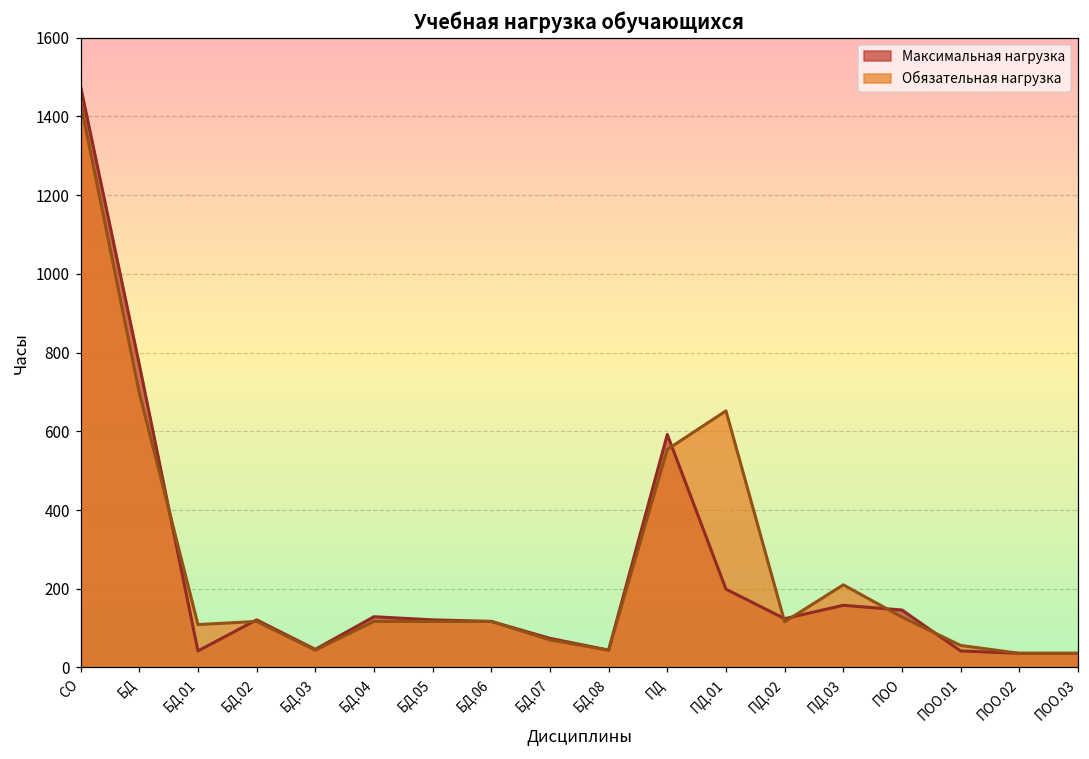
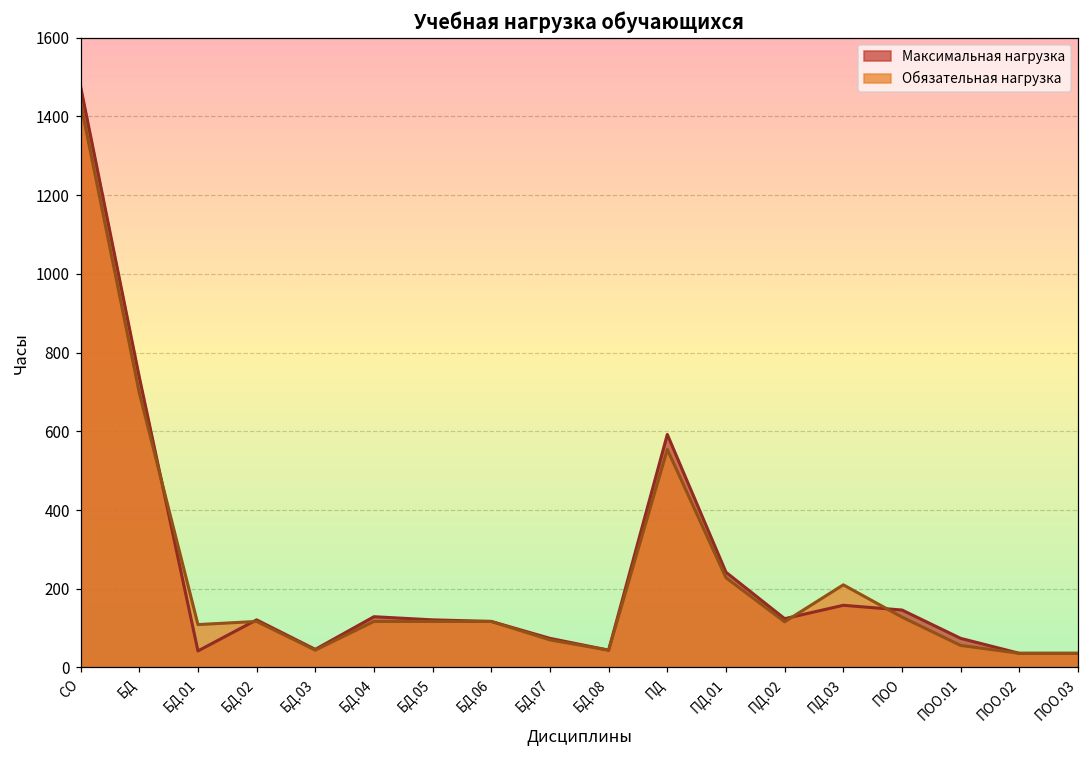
Максимальная нагрузка, БД: 770 -> 740
Максимальная нагрузка, ПД.01: 200 -> 240
Обязательная нагрузка, ПД.01: 650 -> 230
Максимальная нагрузка, ПОО.01: 40 -> 70
